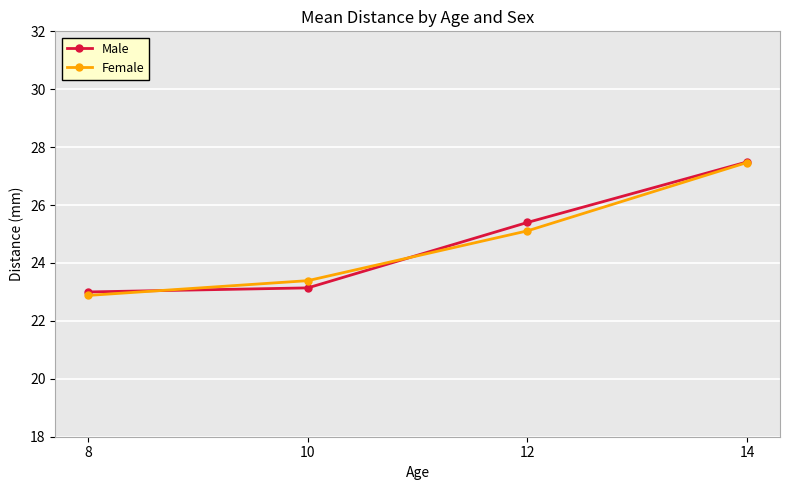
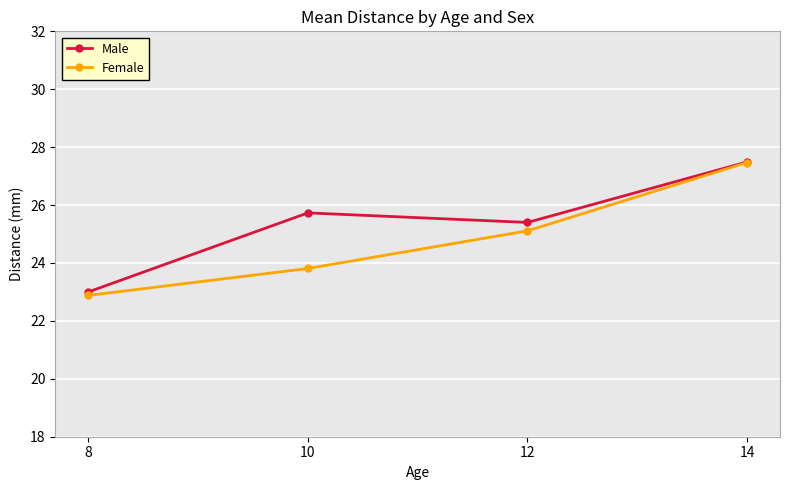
Male, 10: 23.1 -> 25.7
Female, 10: 23.4 -> 23.8
